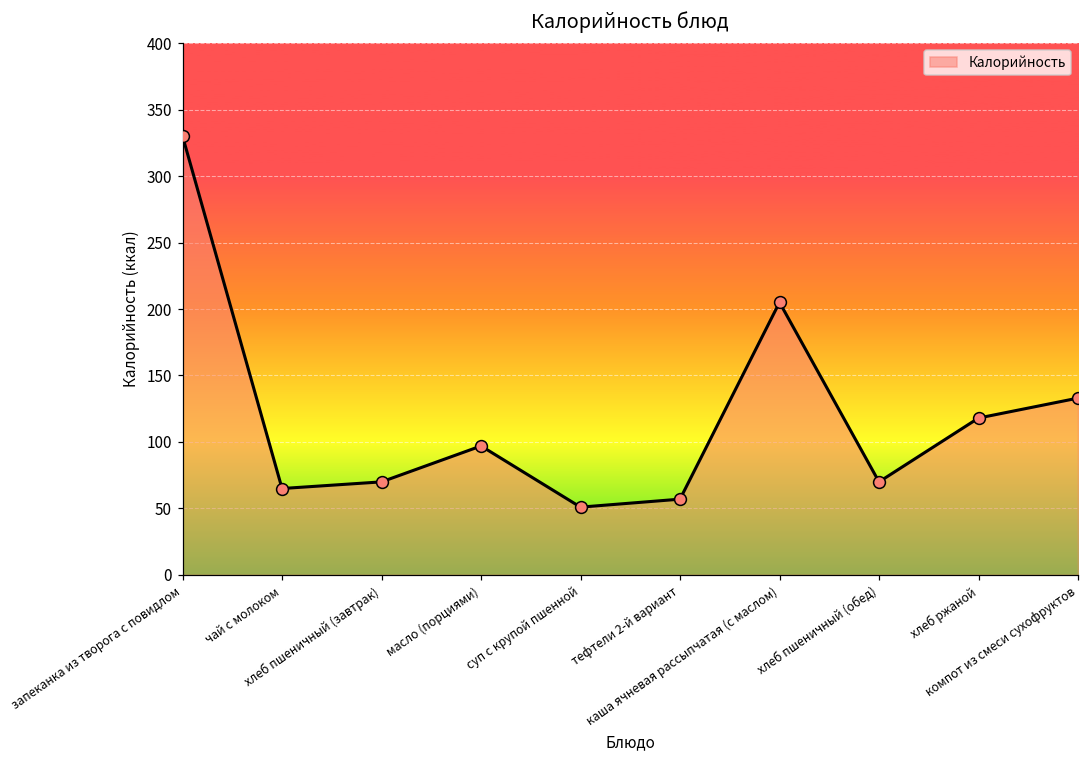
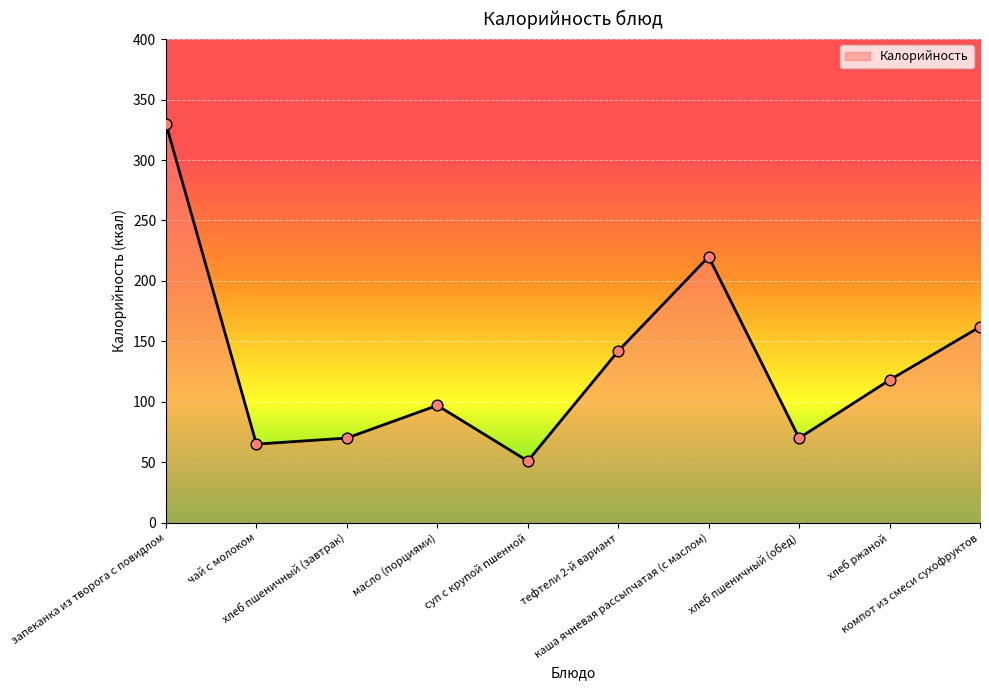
тефтели 2-й вариант: 57 -> 142
каша ячневая рассыпчатая (с маслом): 205 -> 220
компот из смеси сухофруктов: 133 -> 162
